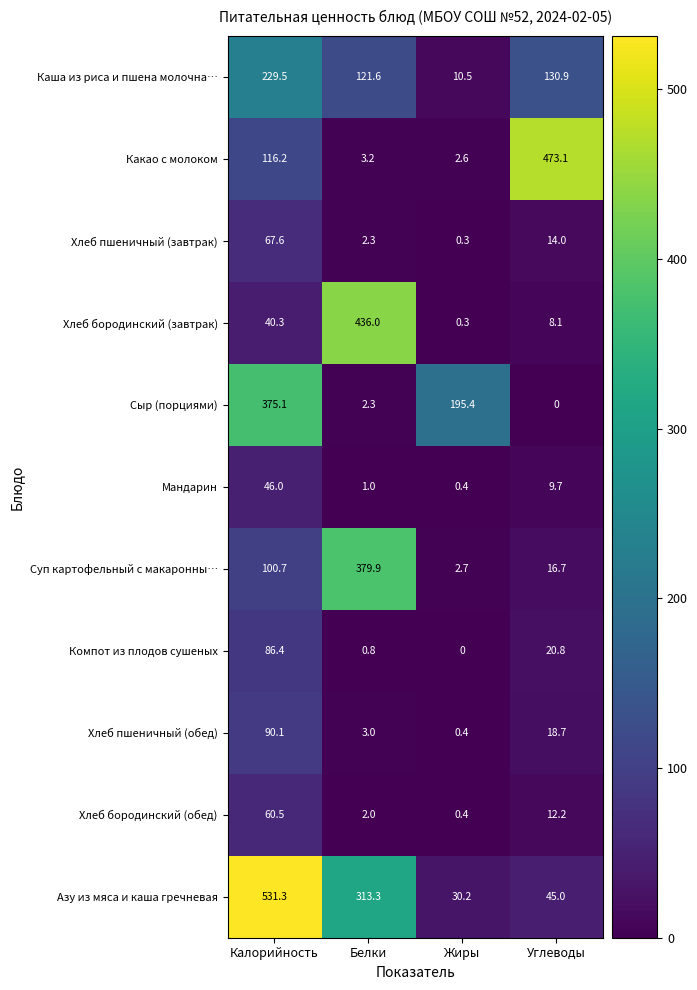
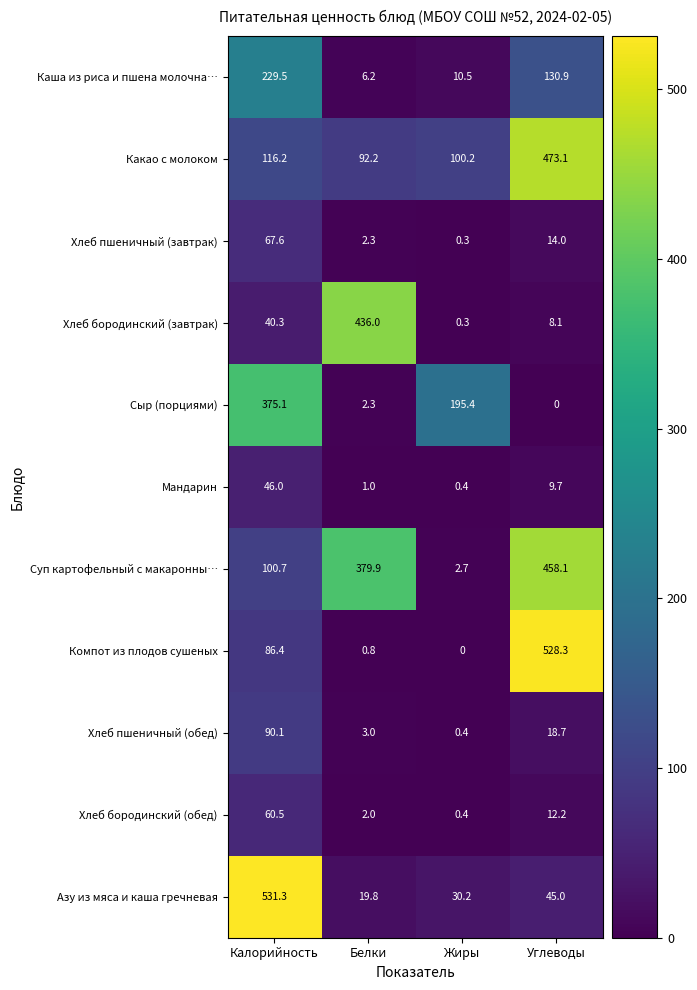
Каша из риса и пшена молочна…, Белки: 121.6 -> 6.2
Какао с молоком, Белки: 3.2 -> 92.2
Какао с молоком, Жиры: 2.6 -> 100.2
Суп картофельный с макаронны…, Углеводы: 16.7 -> 458.1
Компот из плодов сушеных, Углеводы: 20.8 -> 528.3
Азу из мяса и каша гречневая, Белки: 313.3 -> 19.8
